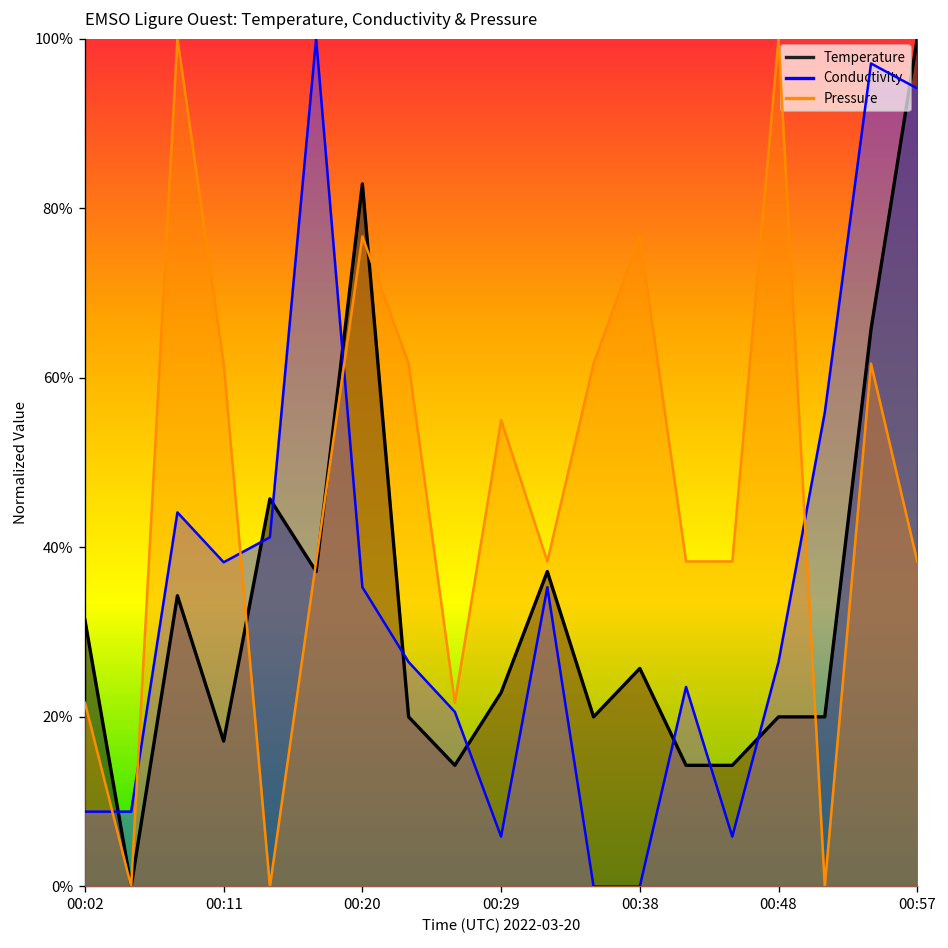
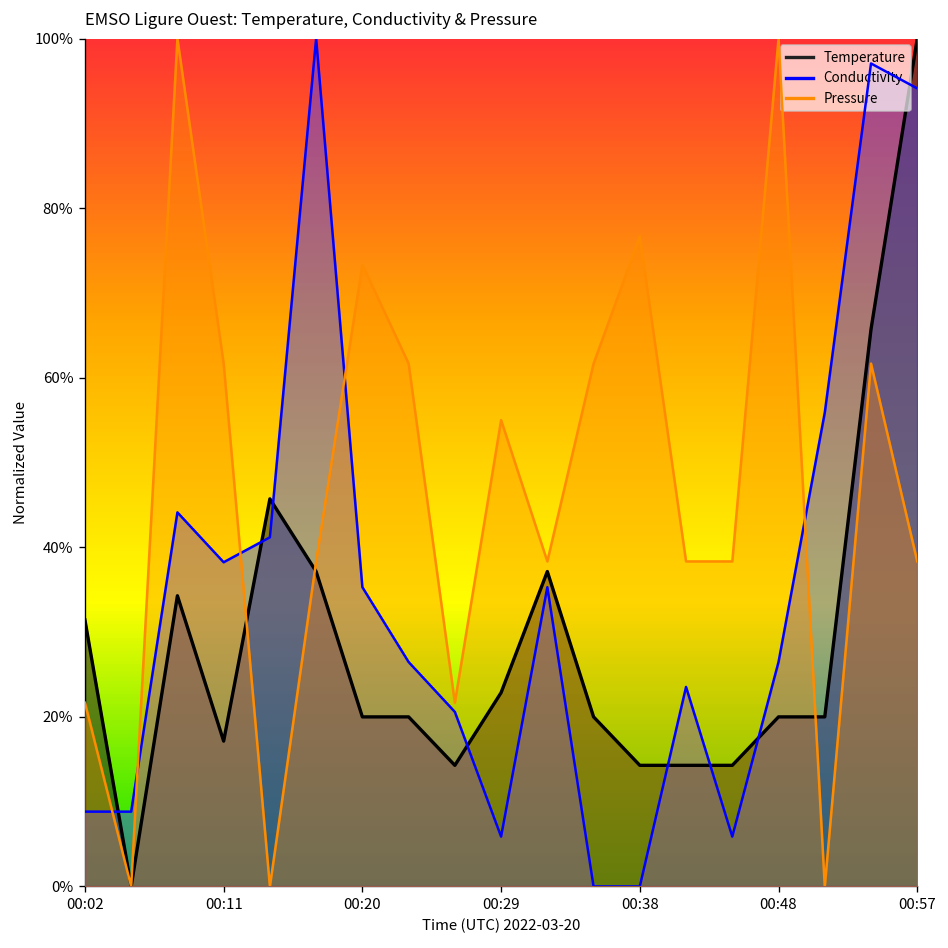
Temperature, 00:20: 83% -> 20%
Pressure, 00:20: 77% -> 73%
Temperature, 00:38: 26% -> 14%
